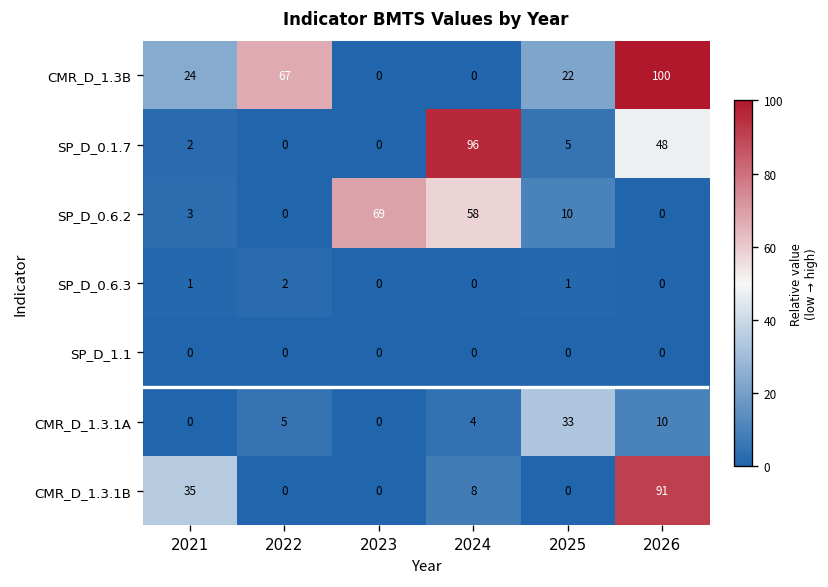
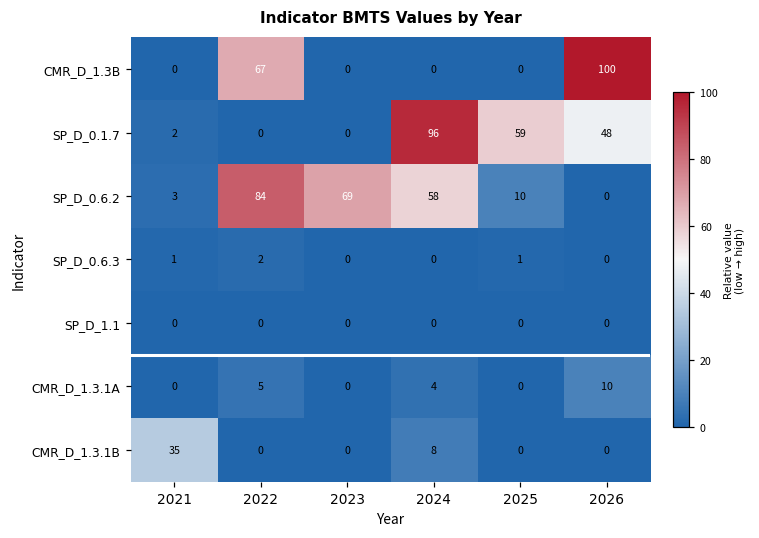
CMR_D_1.3B, 2021: 24 -> 0
CMR_D_1.3B, 2025: 22 -> 0
SP_D_0.1.7, 2025: 5 -> 59
SP_D_0.6.2, 2022: 0 -> 84
CMR_D_1.3.1A, 2025: 33 -> 0
CMR_D_1.3.1B, 2026: 91 -> 0
